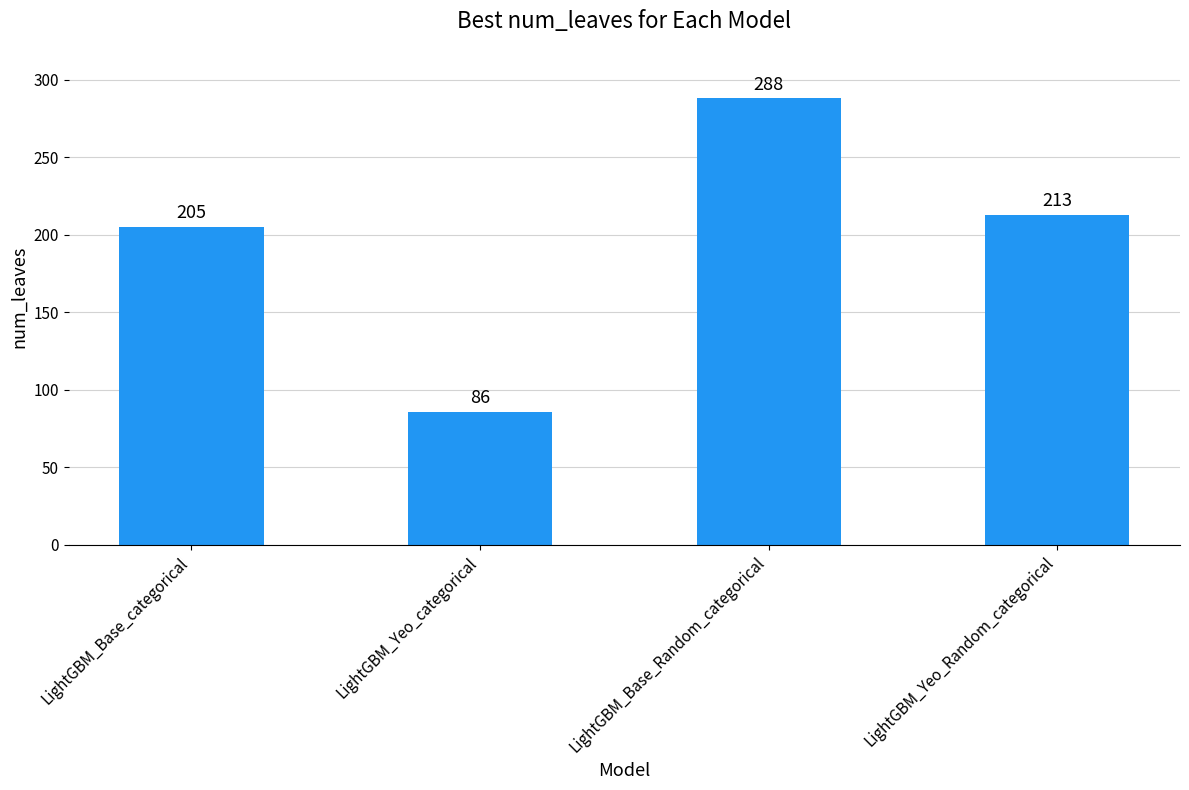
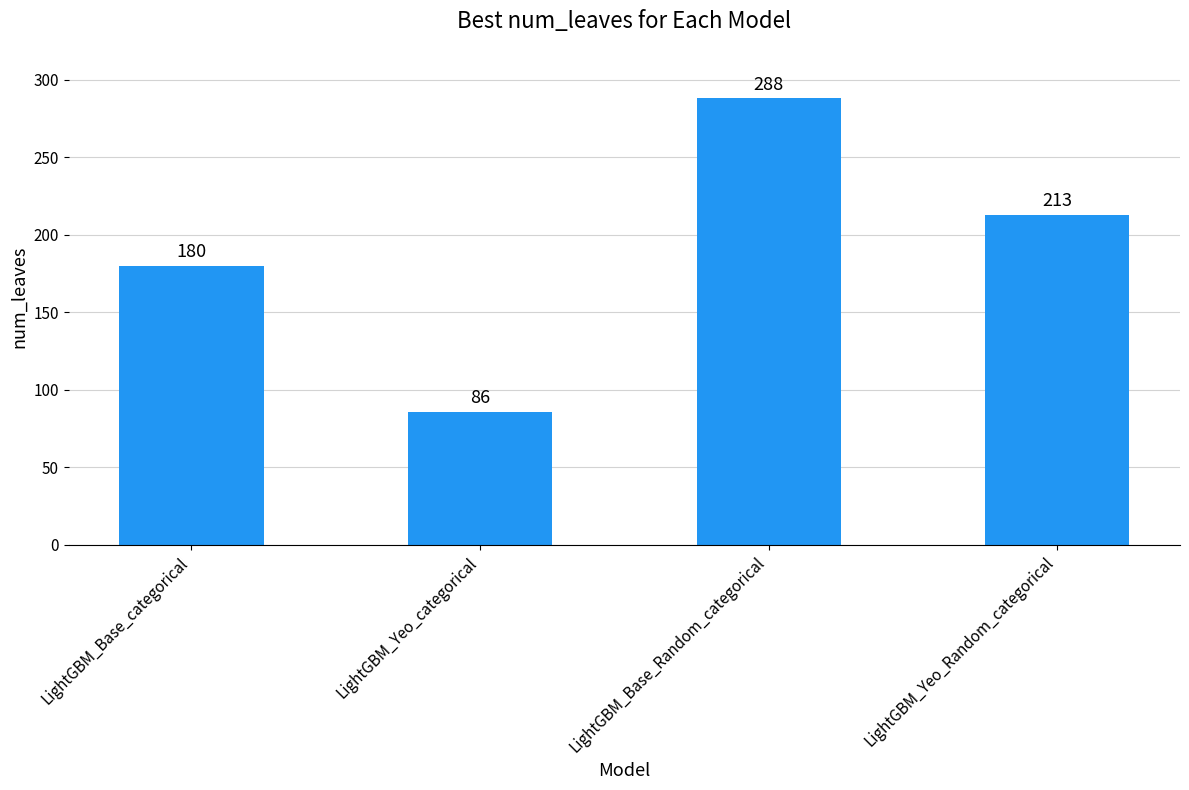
LightGBM_Base_categorical: 205 -> 180
